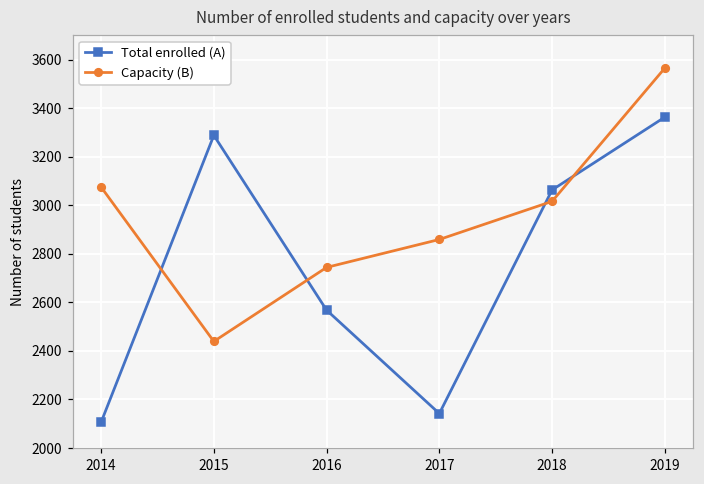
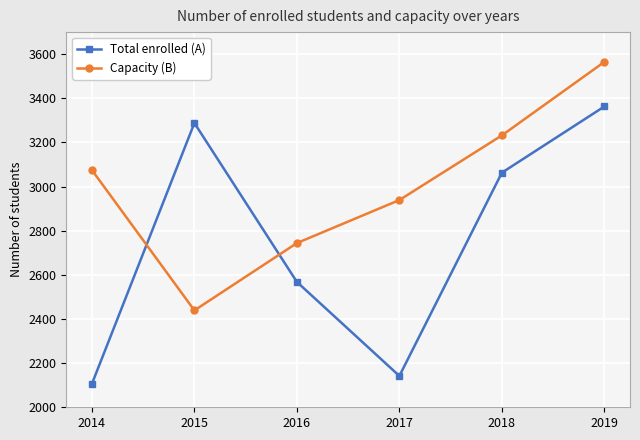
Capacity (B), 2017: 2860 -> 2940
Capacity (B), 2018: 3020 -> 3230
